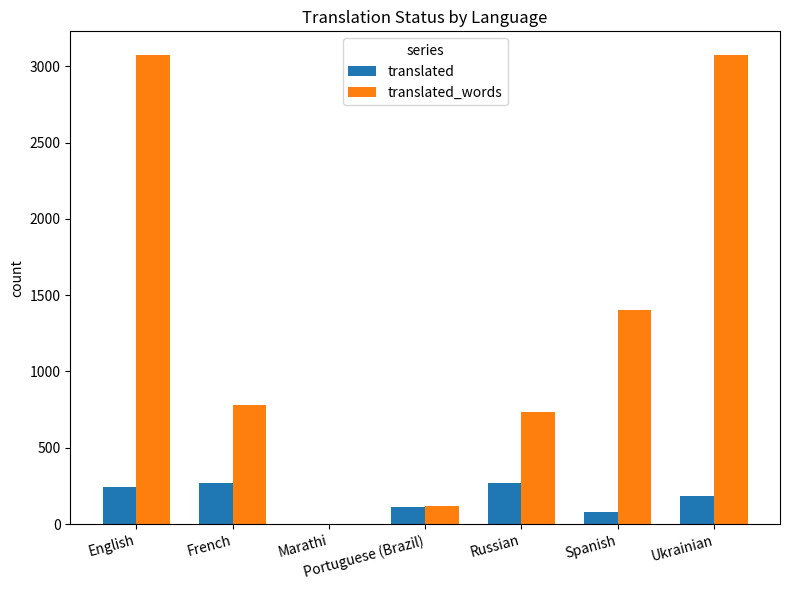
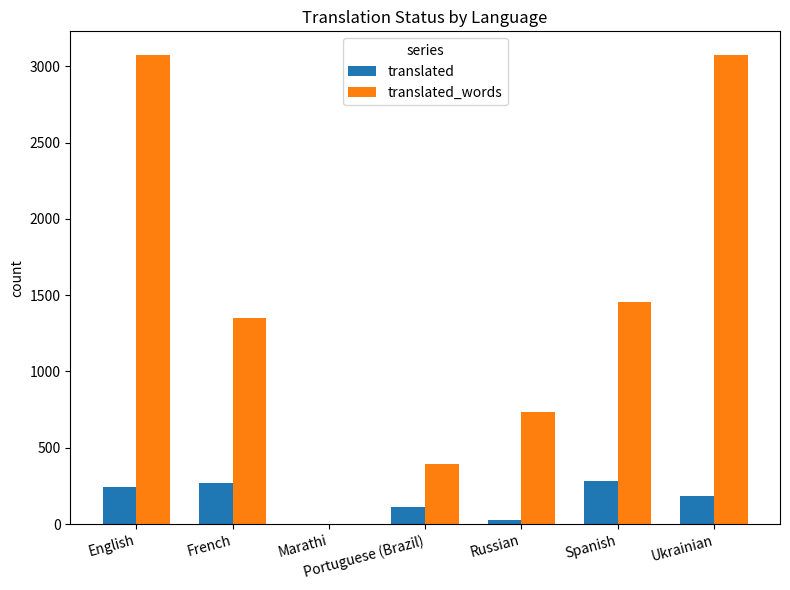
translated_words, French: 780 -> 1350
translated_words, Portuguese (Brazil): 120 -> 390
translated, Russian: 270 -> 30
translated, Spanish: 80 -> 290
translated_words, Spanish: 1400 -> 1460
